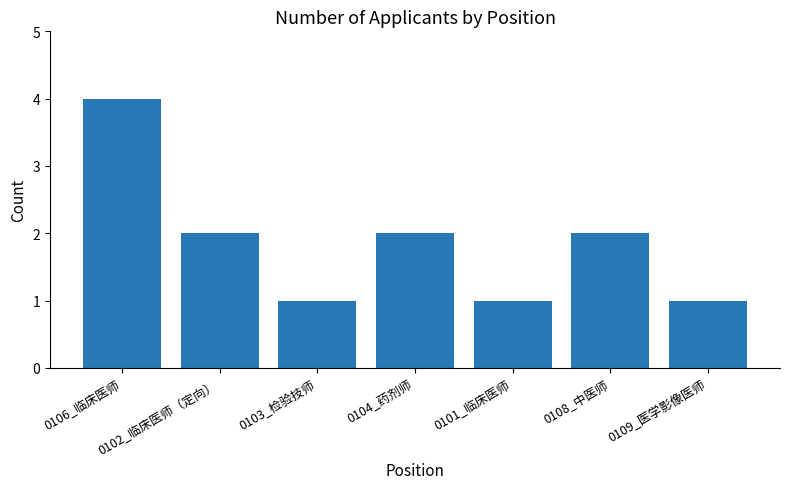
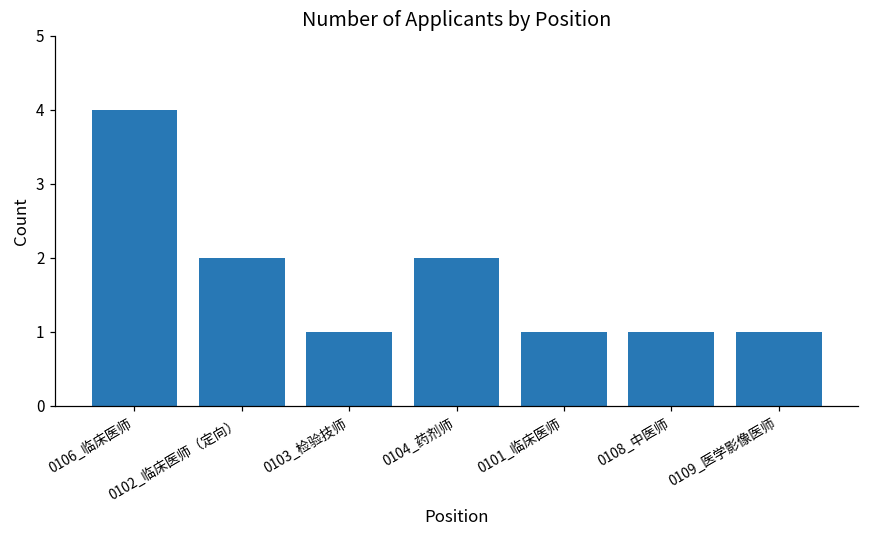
0108_中医师: 2 -> 1
